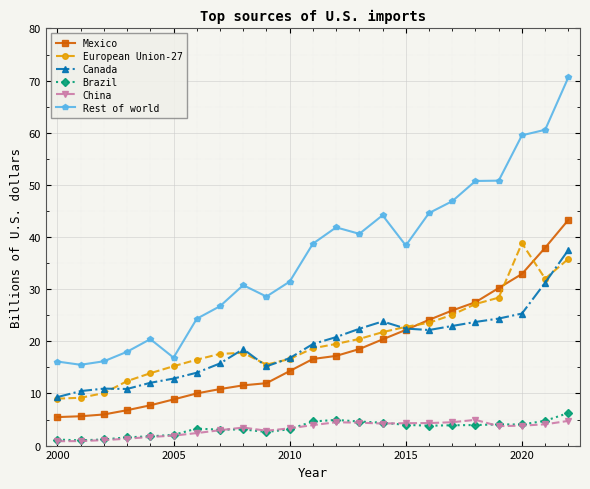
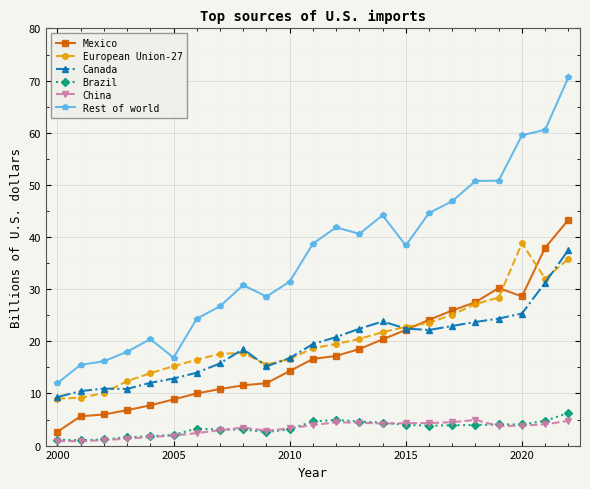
Mexico, 2000: 5 -> 3
Rest of world, 2000: 16 -> 12
Mexico, 2020: 33 -> 29
